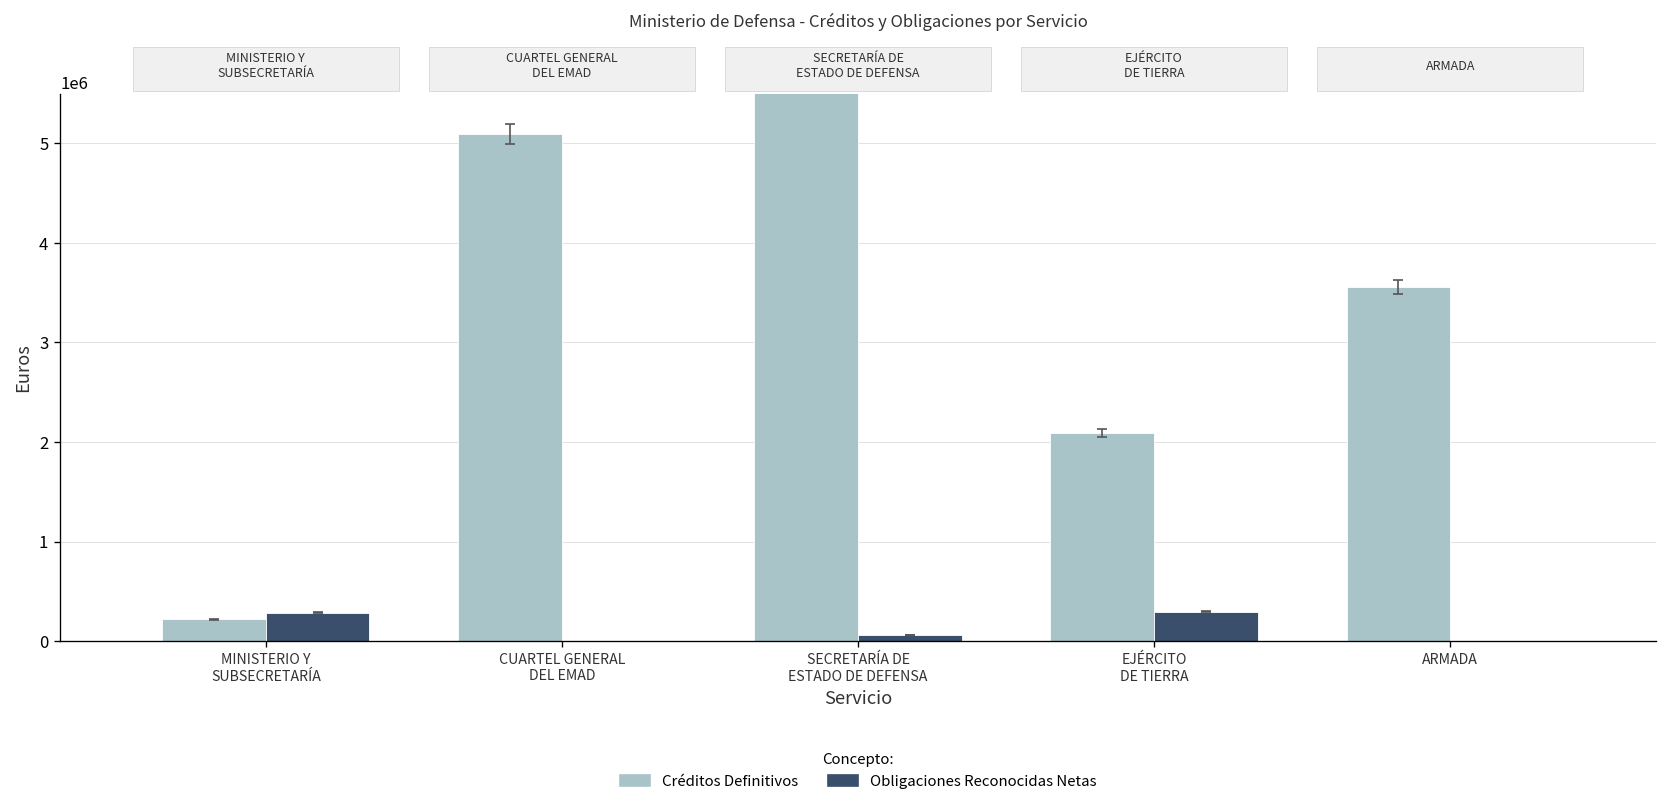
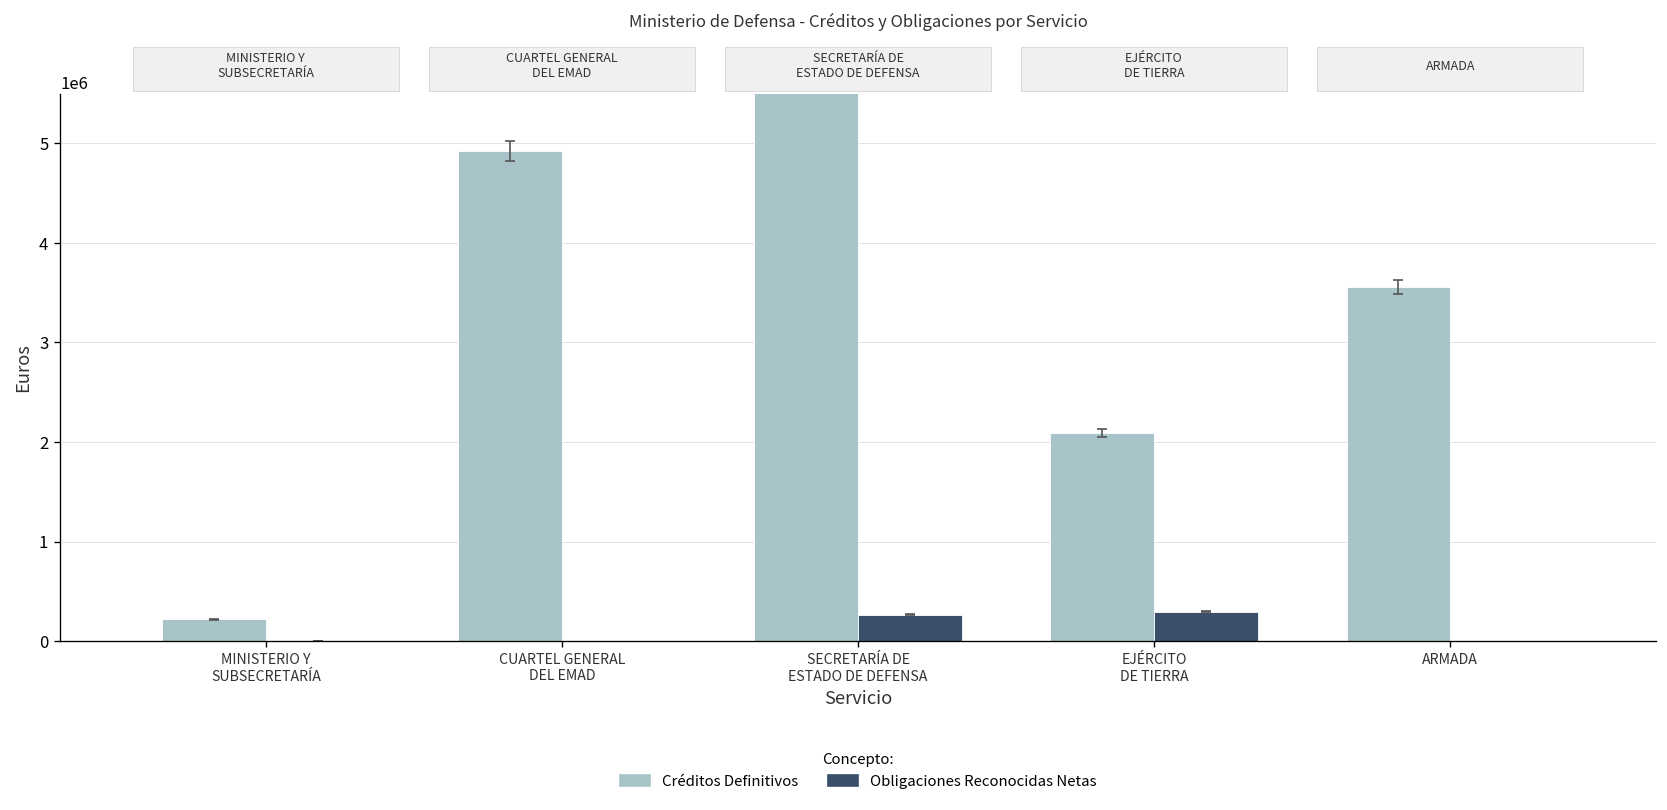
Obligaciones Reconocidas Netas, MINISTERIO Y SUBSECRETARÍA: 300000 -> 0
Créditos Definitivos, CUARTEL GENERAL DEL EMAD: 5100000 -> 4900000
Obligaciones Reconocidas Netas, SECRETARÍA DE ESTADO DE DEFENSA: 100000 -> 300000
